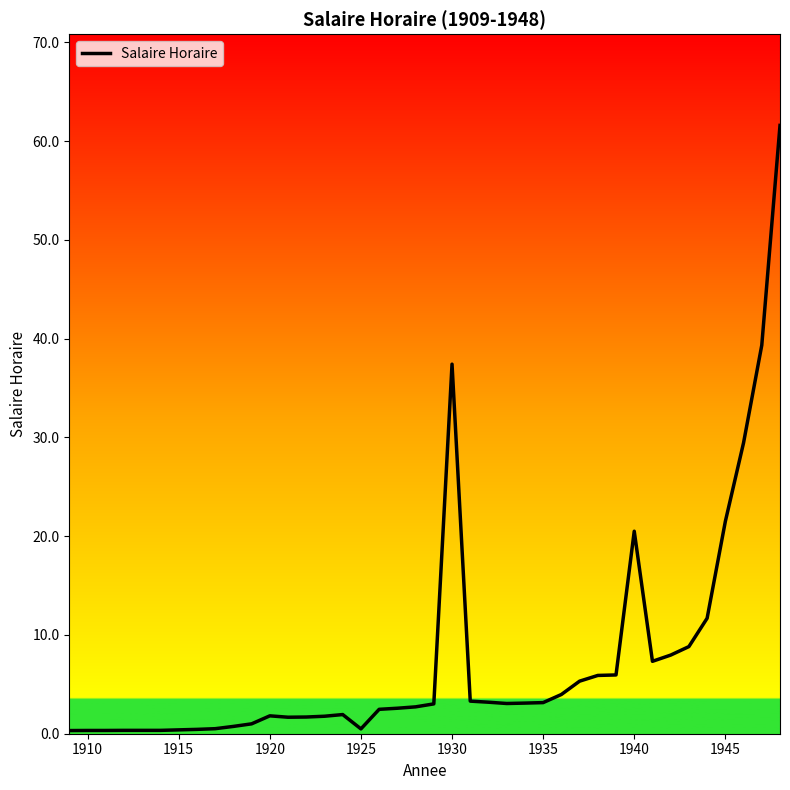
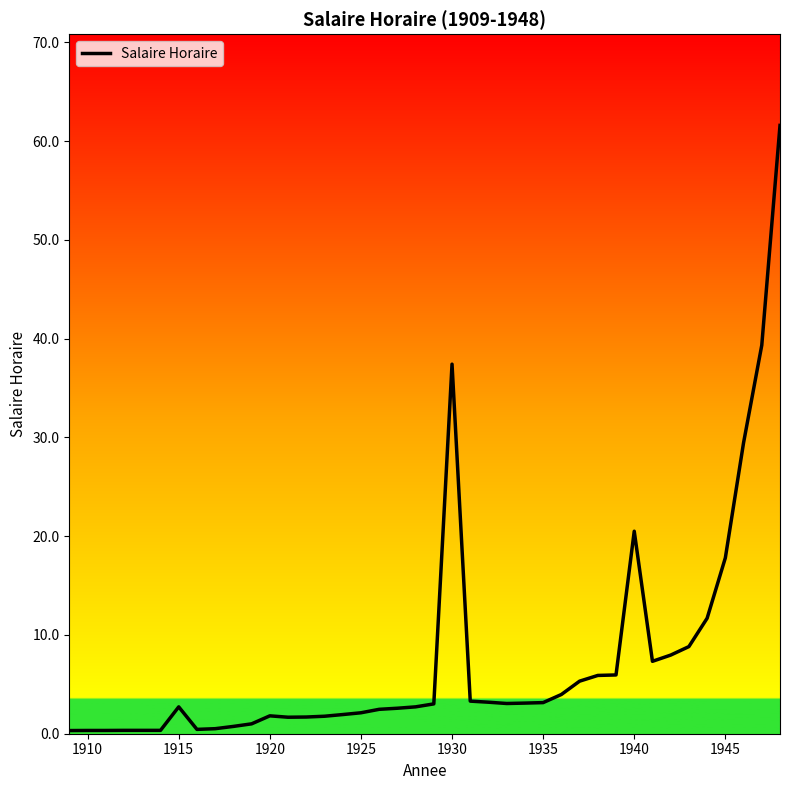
1915: 0 -> 3
1925: 0 -> 2
1945: 21 -> 18
